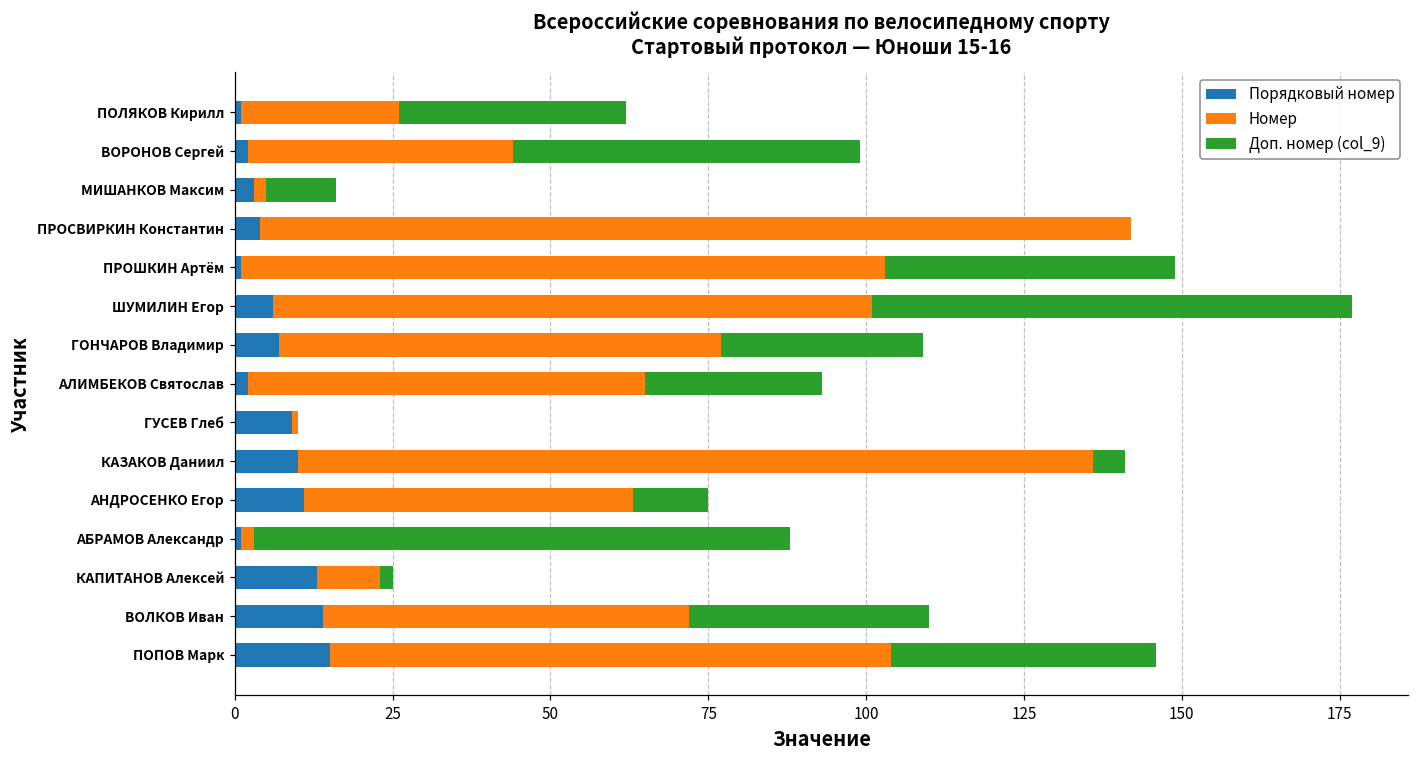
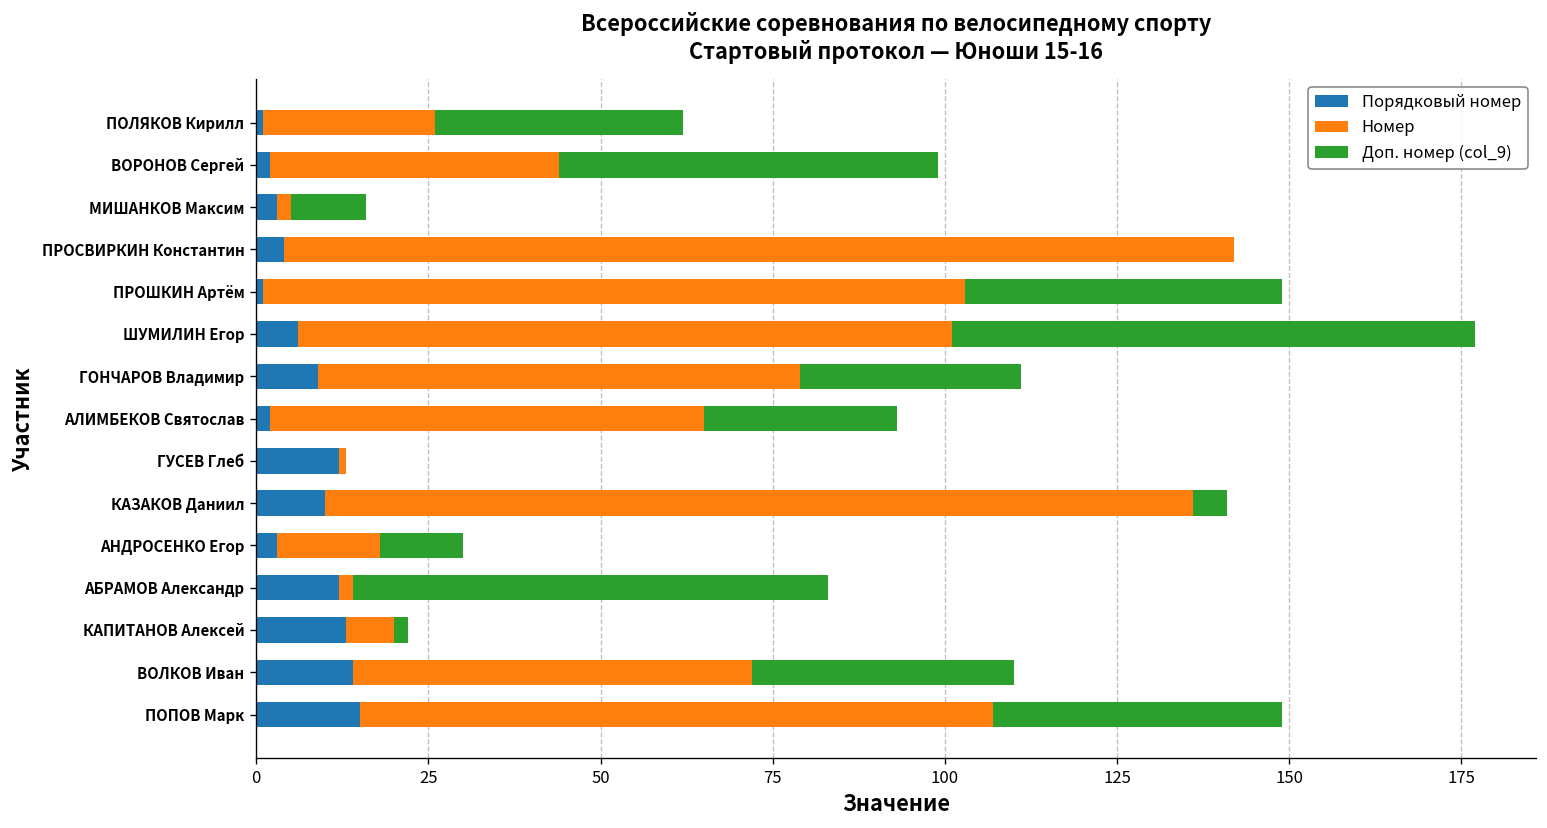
Порядковый номер, ГОНЧАРОВ Владимир: 7 -> 9
Порядковый номер, ГУСЕВ Глеб: 9 -> 12
Порядковый номер, АНДРОСЕНКО Егор: 11 -> 3
Номер, АНДРОСЕНКО Егор: 52 -> 15
Порядковый номер, АБРАМОВ Александр: 1 -> 12
Доп. номер (col_9), АБРАМОВ Александр: 85 -> 69
Номер, КАПИТАНОВ Алексей: 10 -> 7
Номер, ПОПОВ Марк: 89 -> 92
